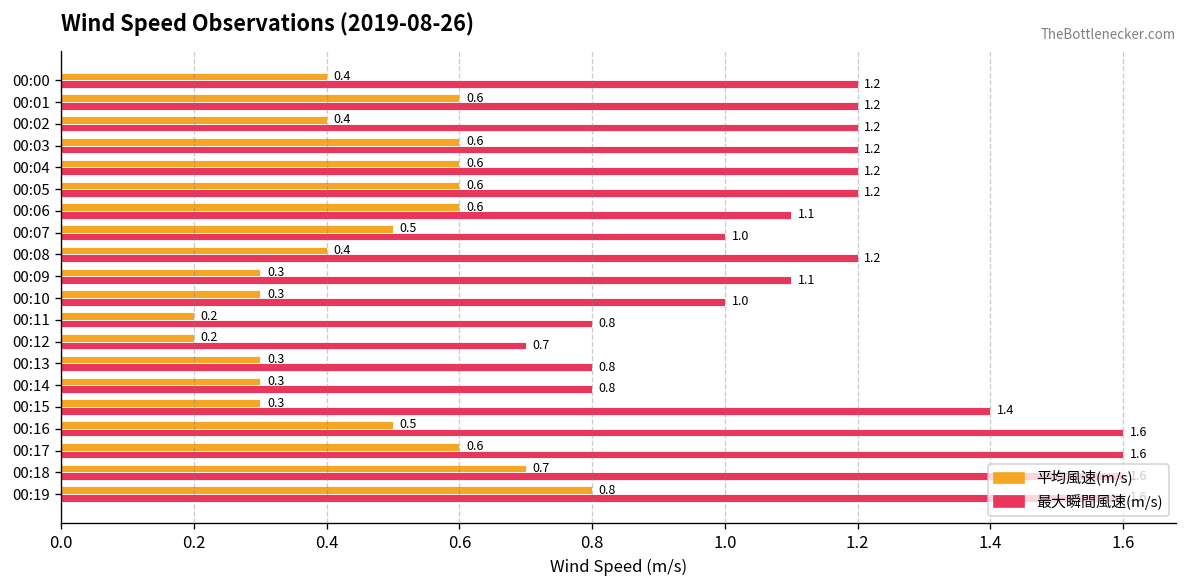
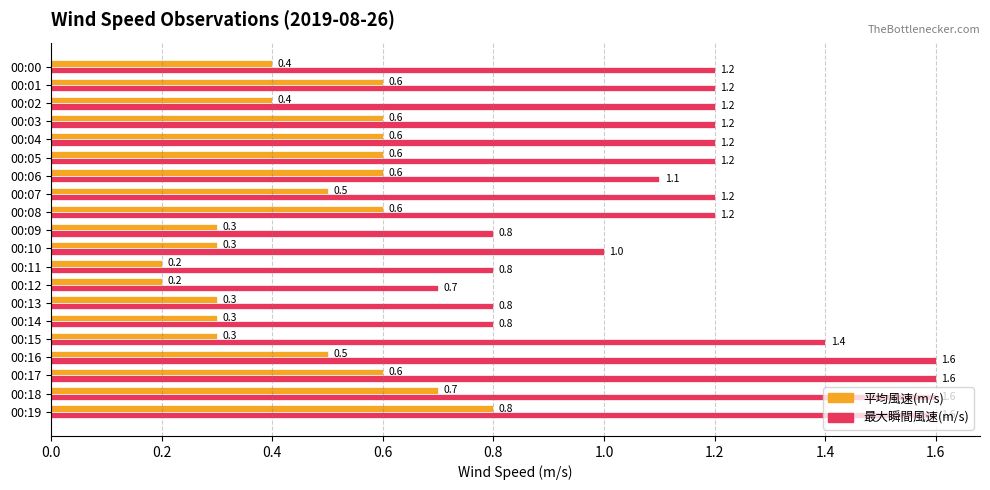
最大瞬間風速(m/s), 00:07: 1.0 -> 1.2
平均風速(m/s), 00:08: 0.4 -> 0.6
最大瞬間風速(m/s), 00:09: 1.1 -> 0.8
